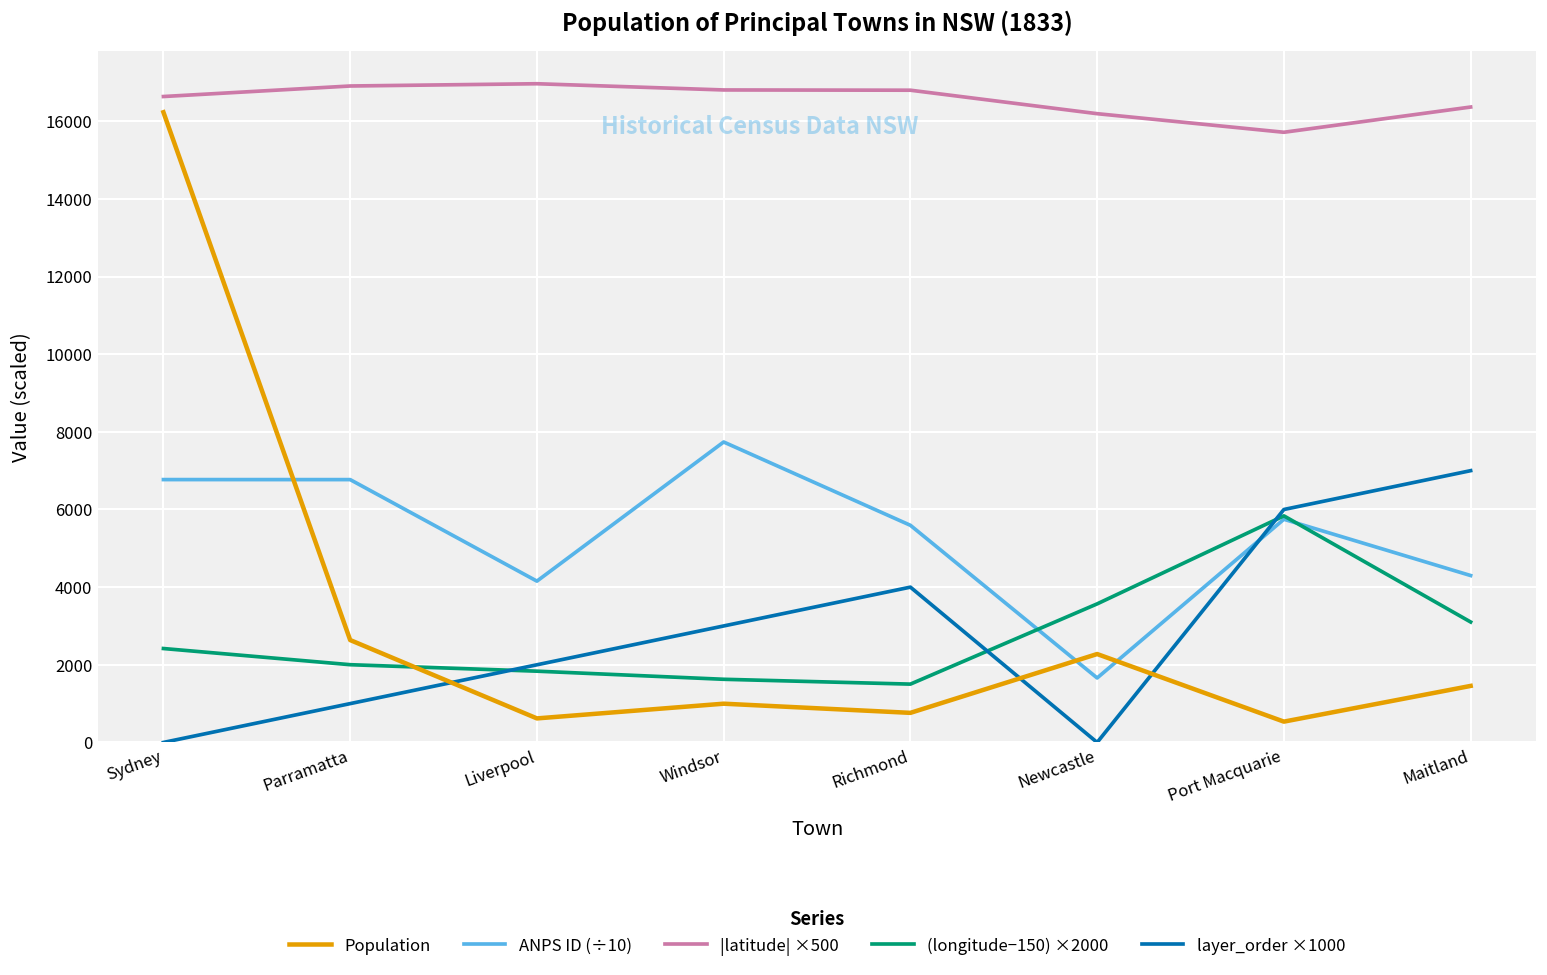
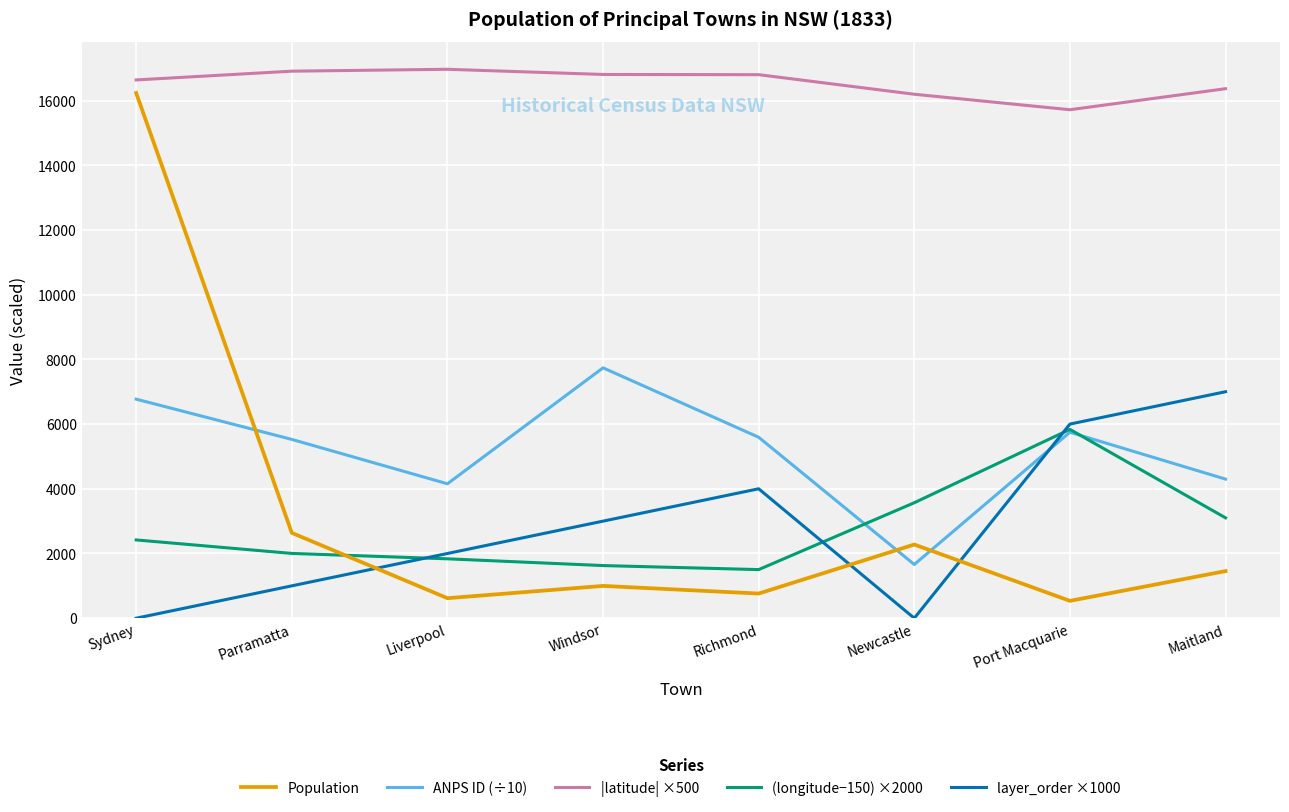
ANPS ID (÷10), Parramatta: 6800 -> 5500
